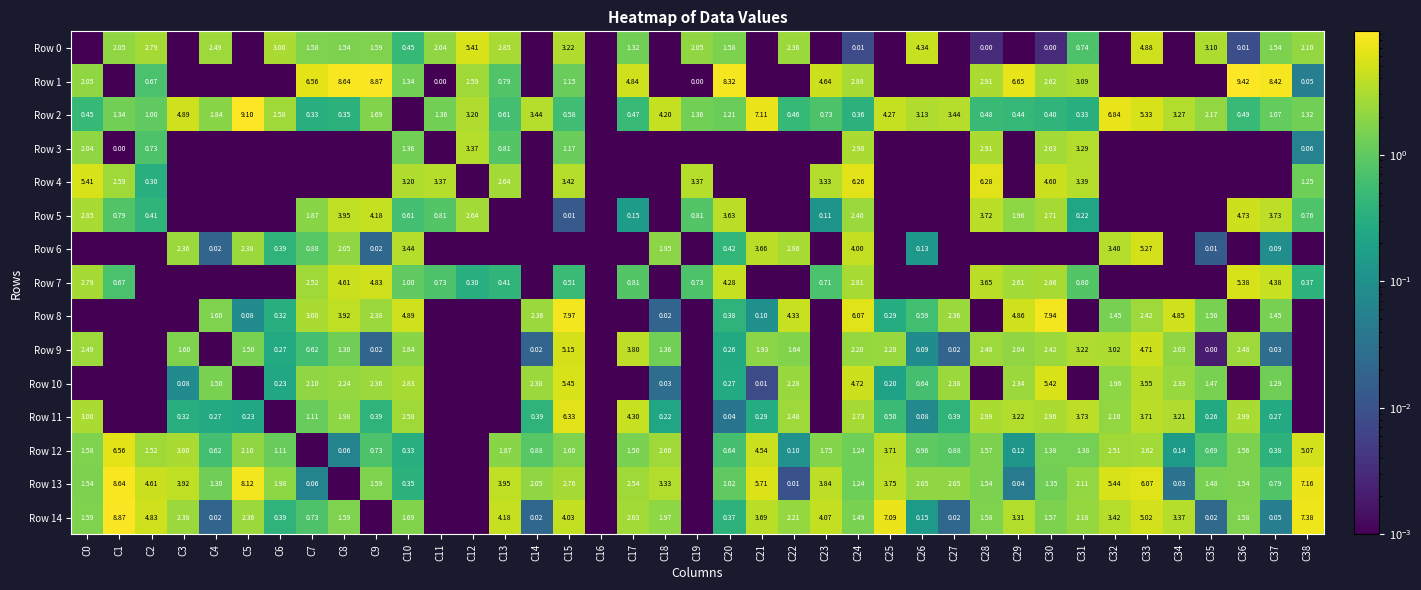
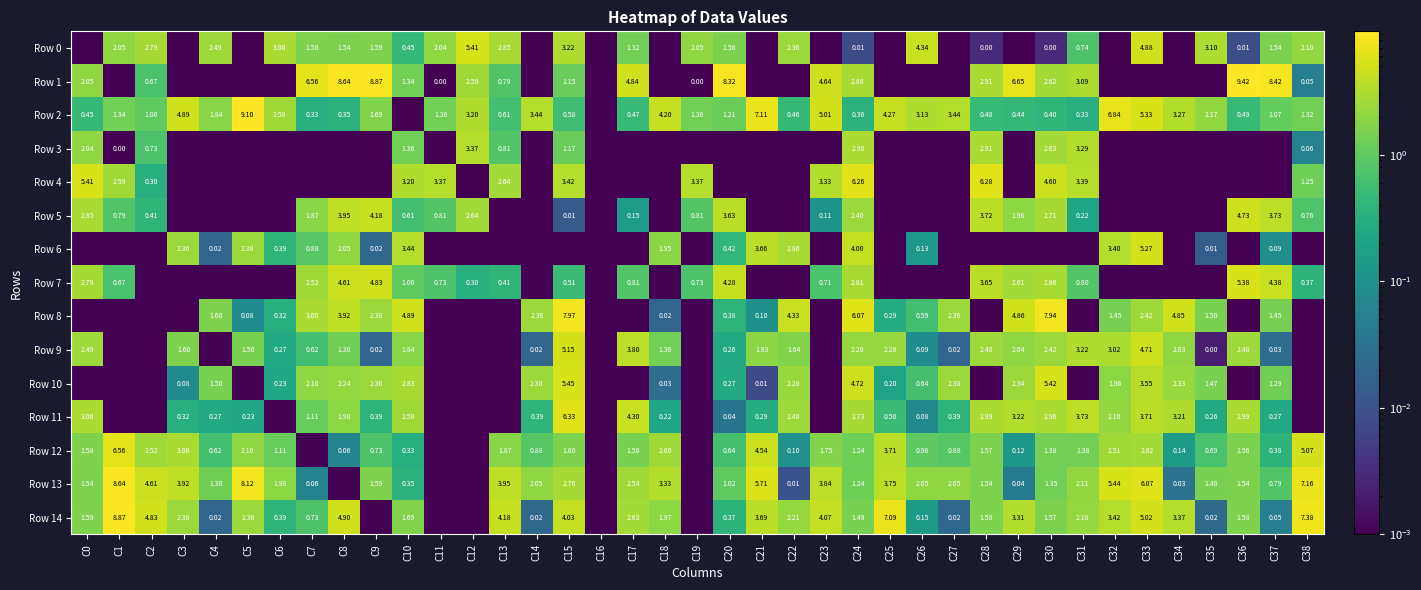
Row 2, C23: 0.73 -> 5.01
Row 14, C8: 1.59 -> 4.90
